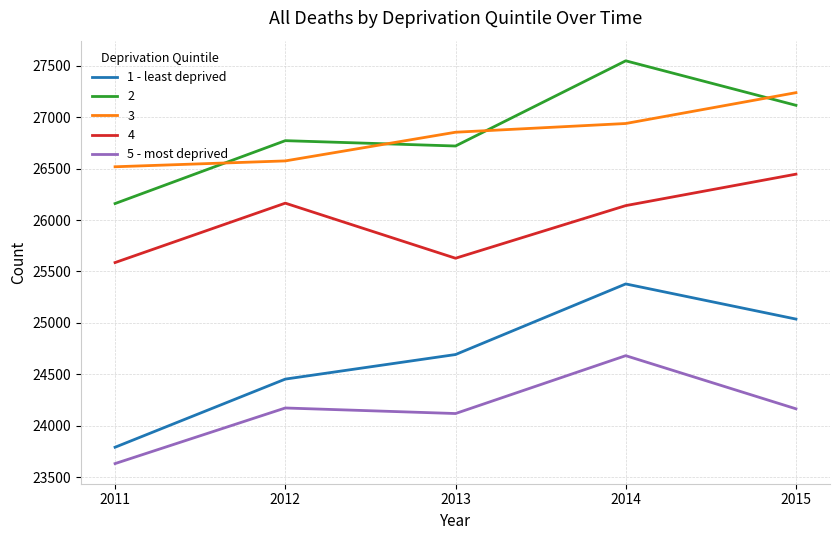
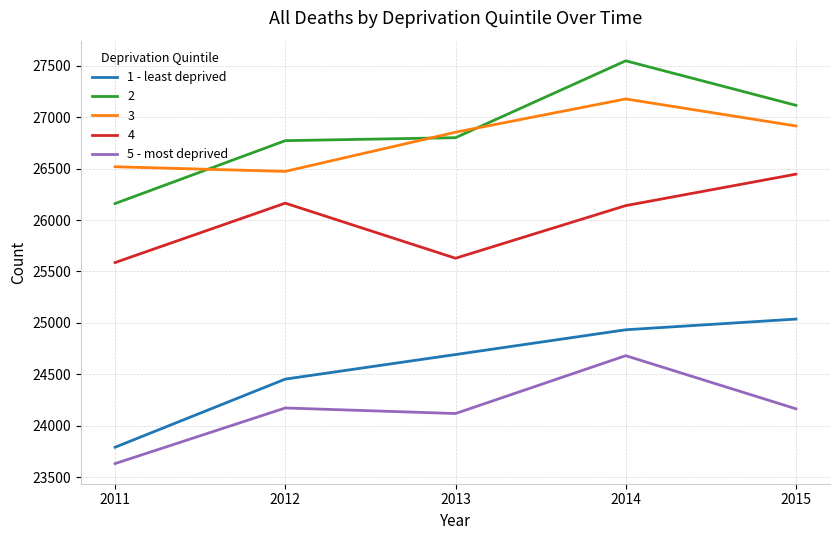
3, 2012: 26580 -> 26470
2, 2013: 26720 -> 26800
1 - least deprived, 2014: 25380 -> 24930
3, 2014: 26940 -> 27180
3, 2015: 27240 -> 26920
